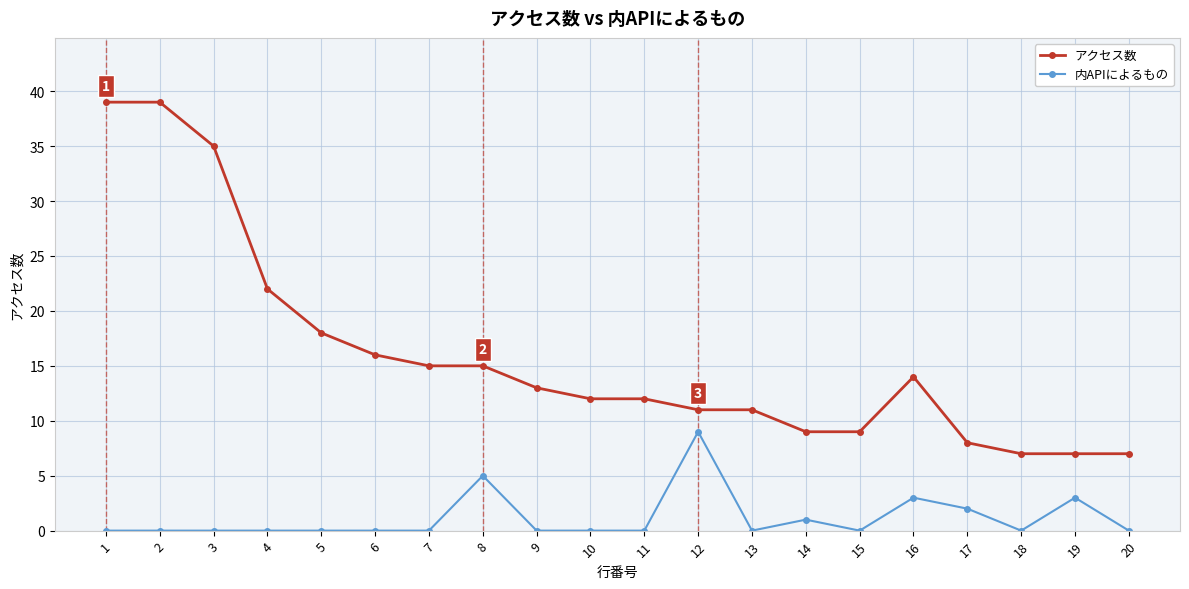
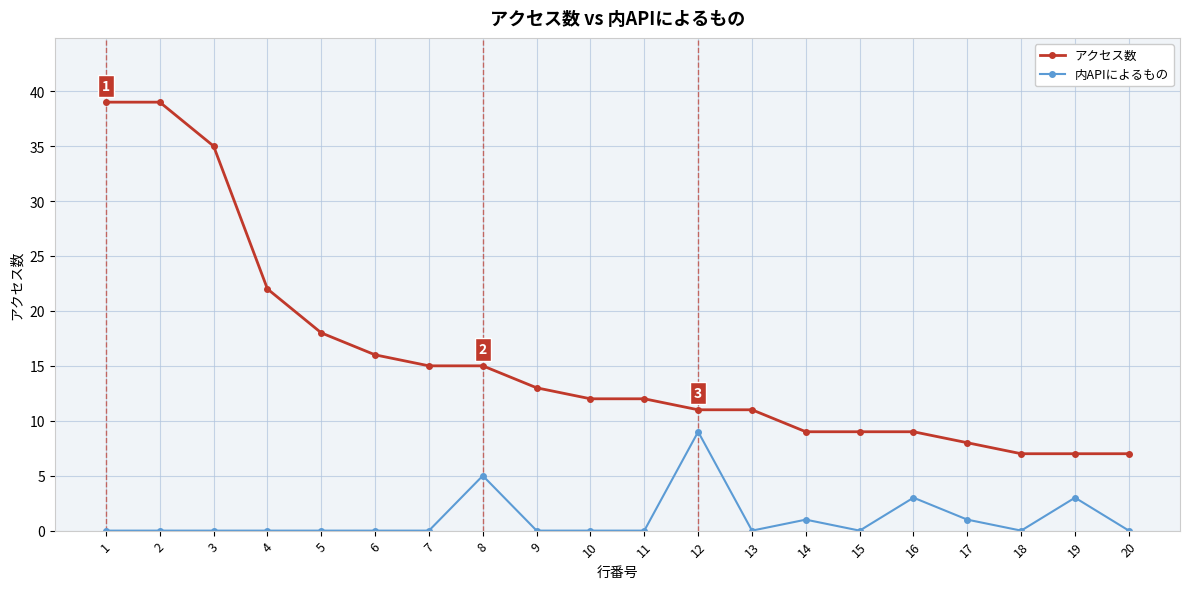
アクセス数, 16: 14 -> 9
内APIによるもの, 17: 2 -> 1
